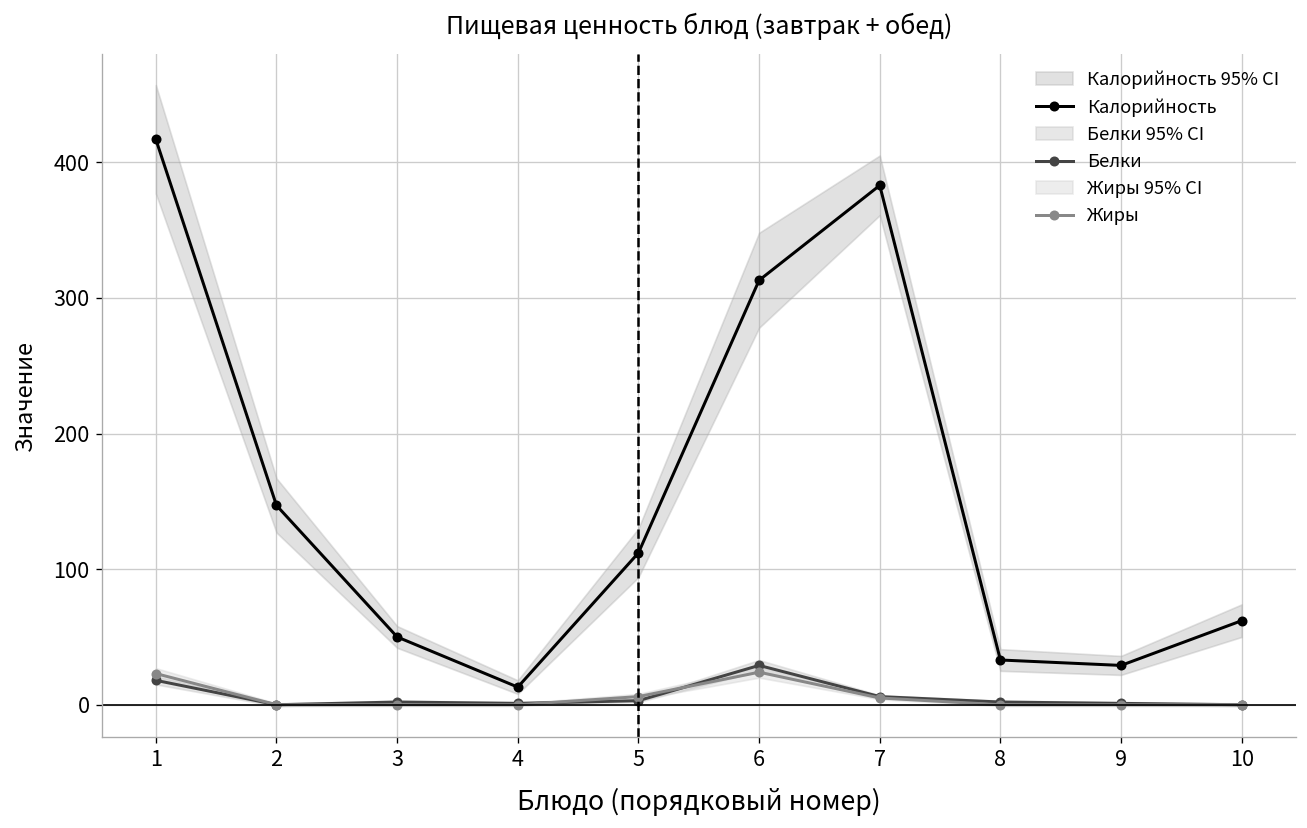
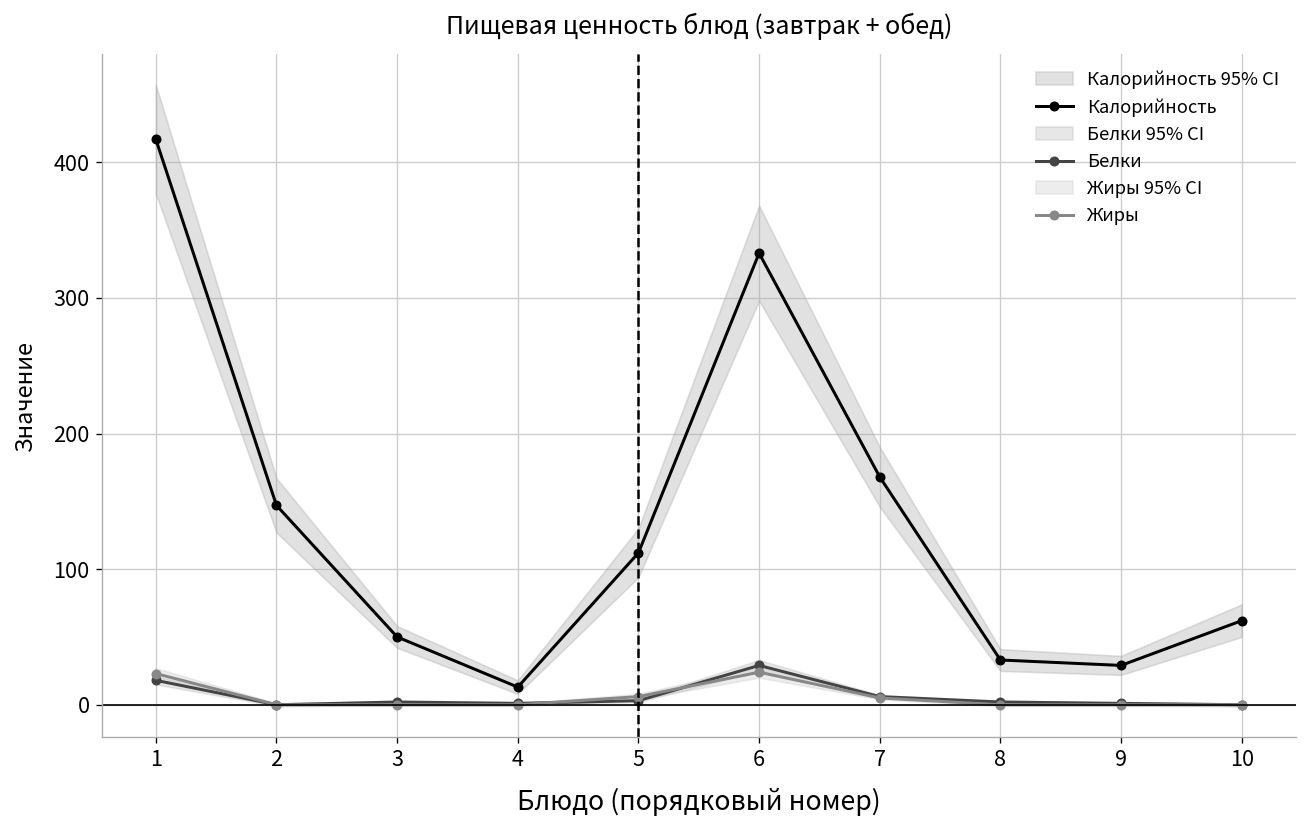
Калорийность, 6: 313 -> 333
Калорийность, 7: 383 -> 168
